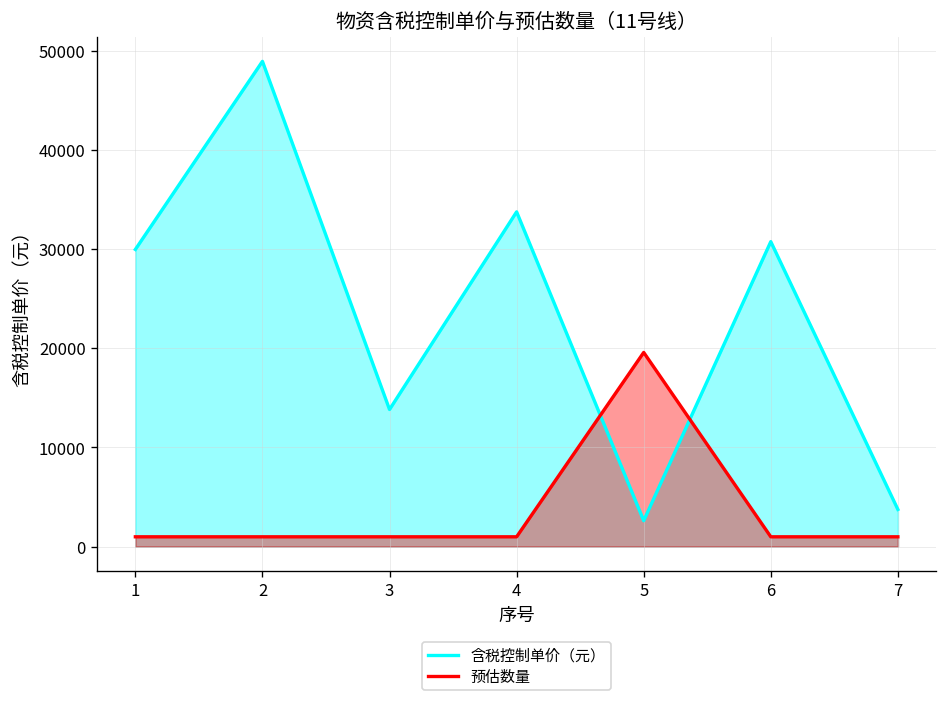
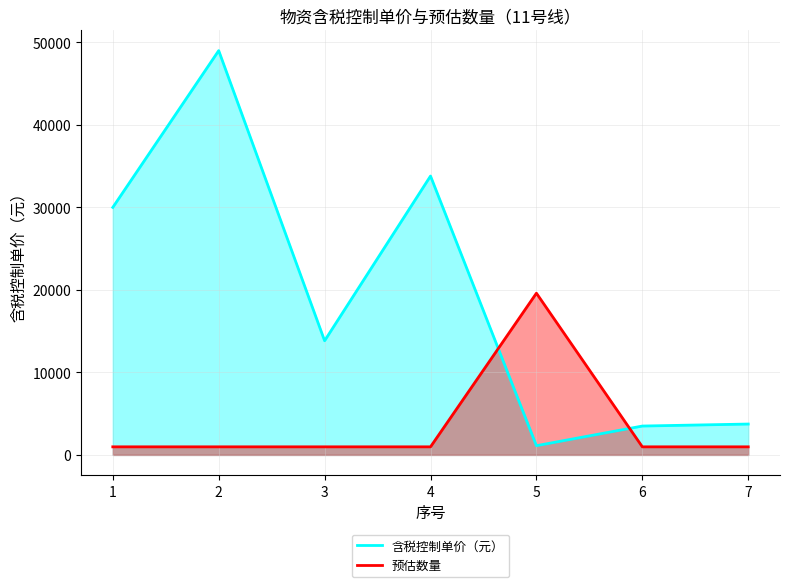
含税控制单价（元）, 5: 3000 -> 1000
含税控制单价（元）, 6: 31000 -> 4000
